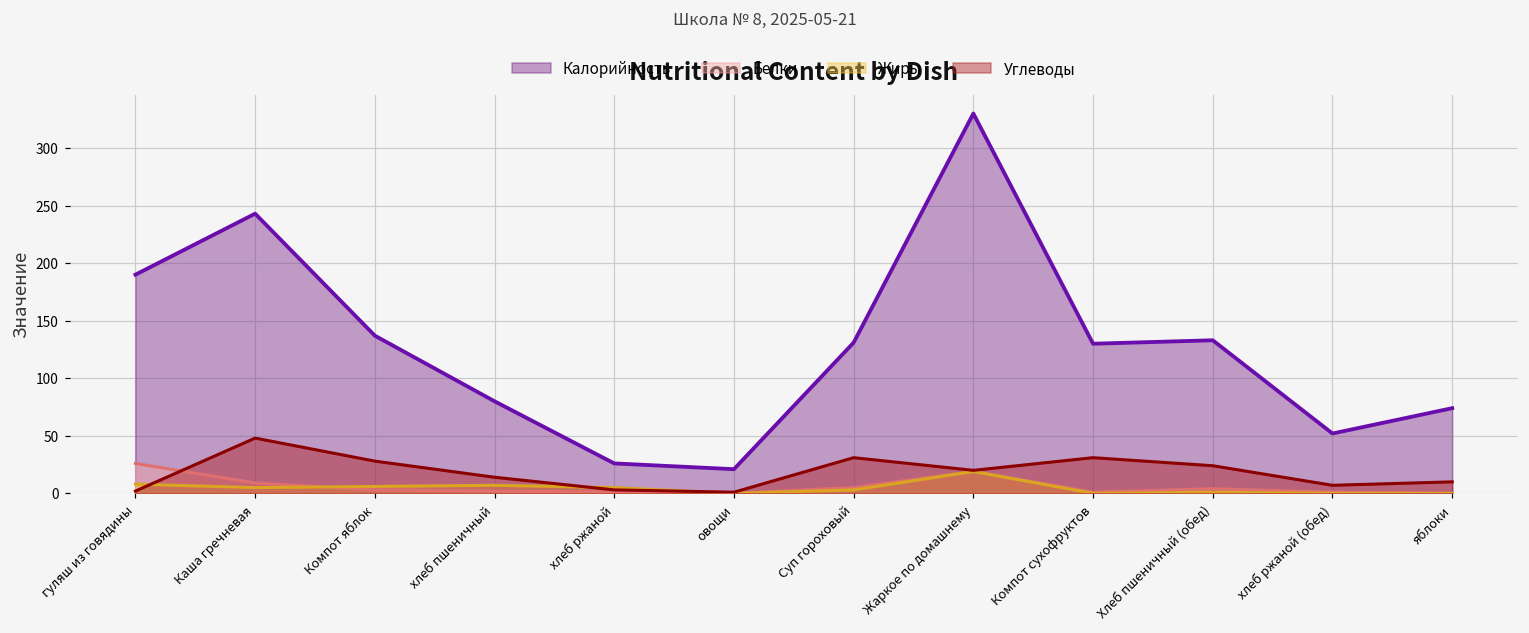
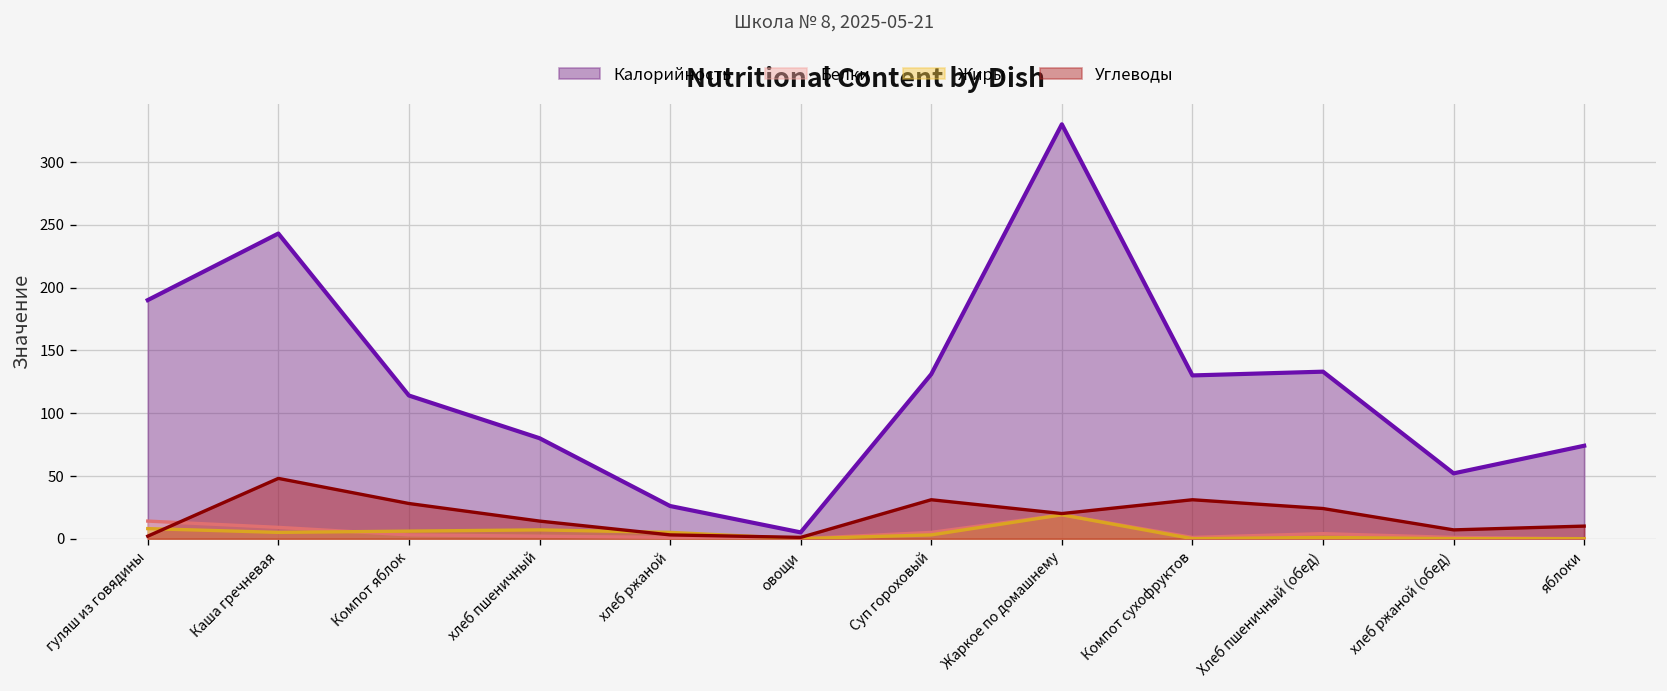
Белки, гуляш из говядины: 26 -> 14
Калорийность, Компот яблок: 137 -> 114
Калорийность, овощи: 21 -> 5
